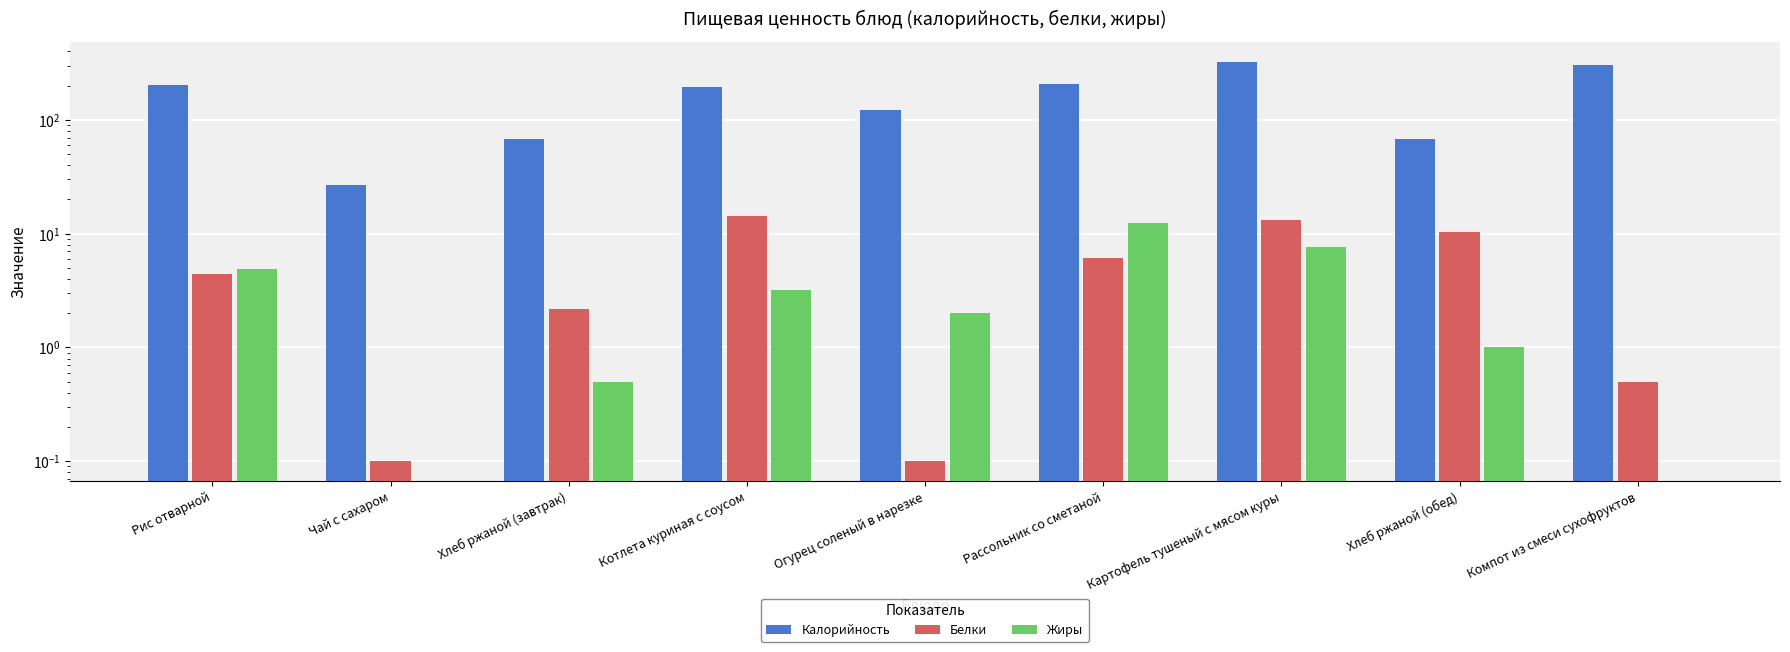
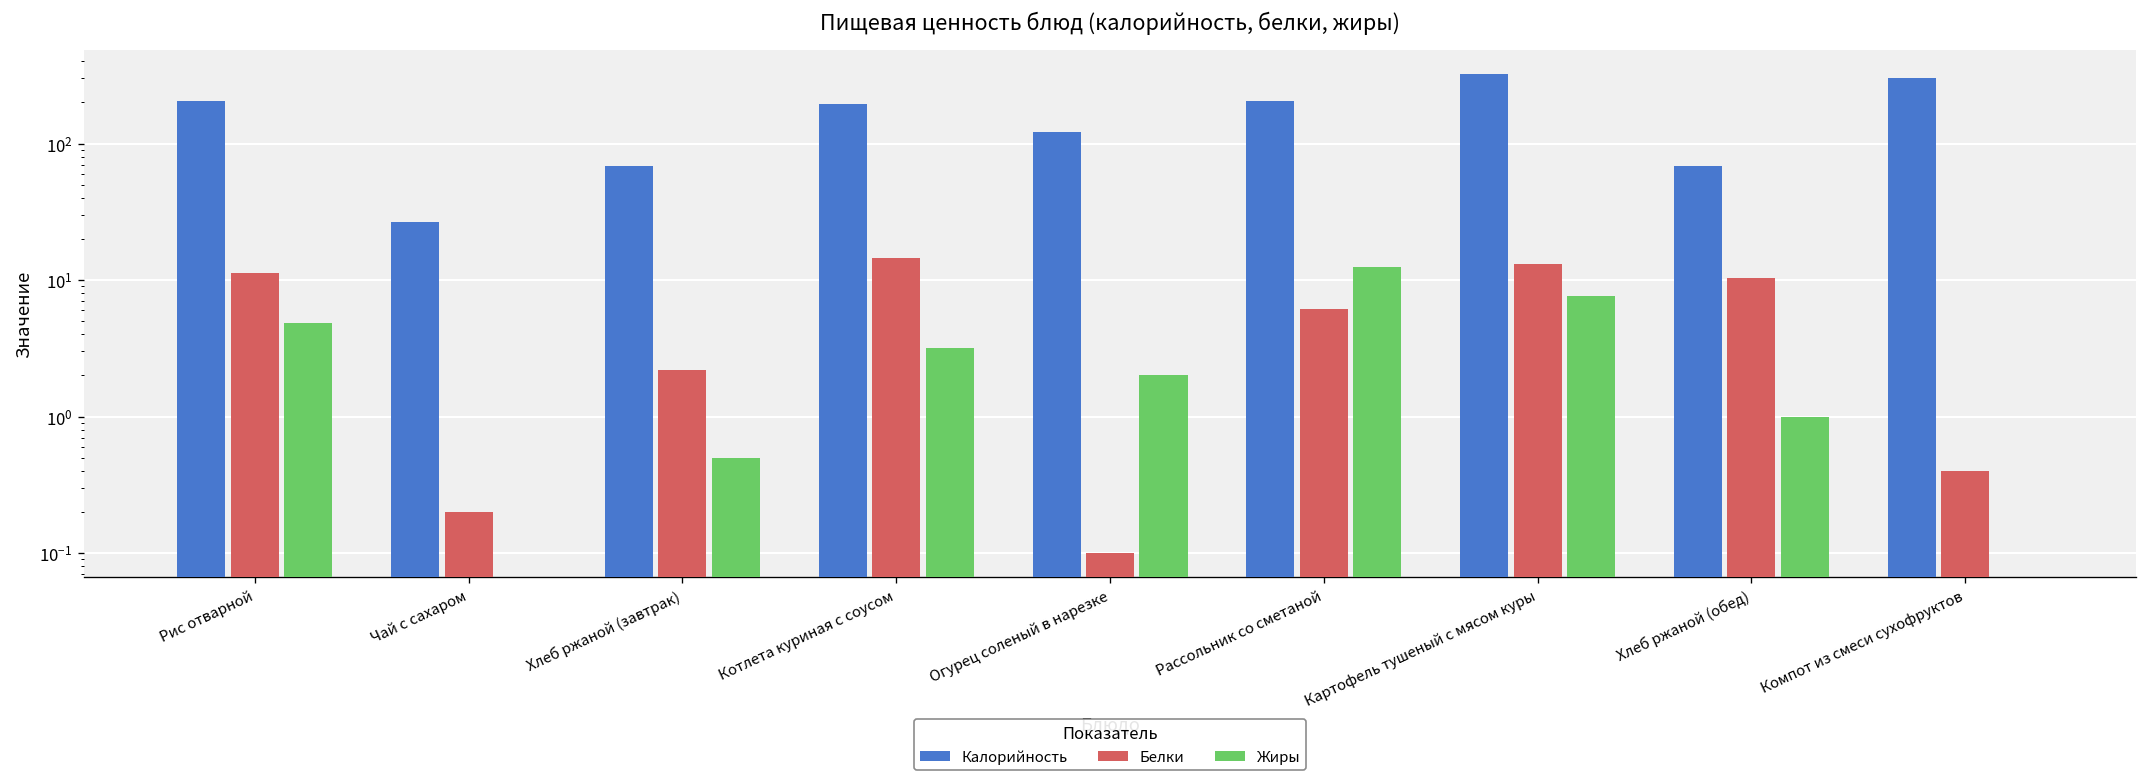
Белки, Рис отварной: 4.4 -> 11
Белки, Чай с сахаром: 0.1 -> 0.2
Белки, Компот из смеси сухофруктов: 0.5 -> 0.4
